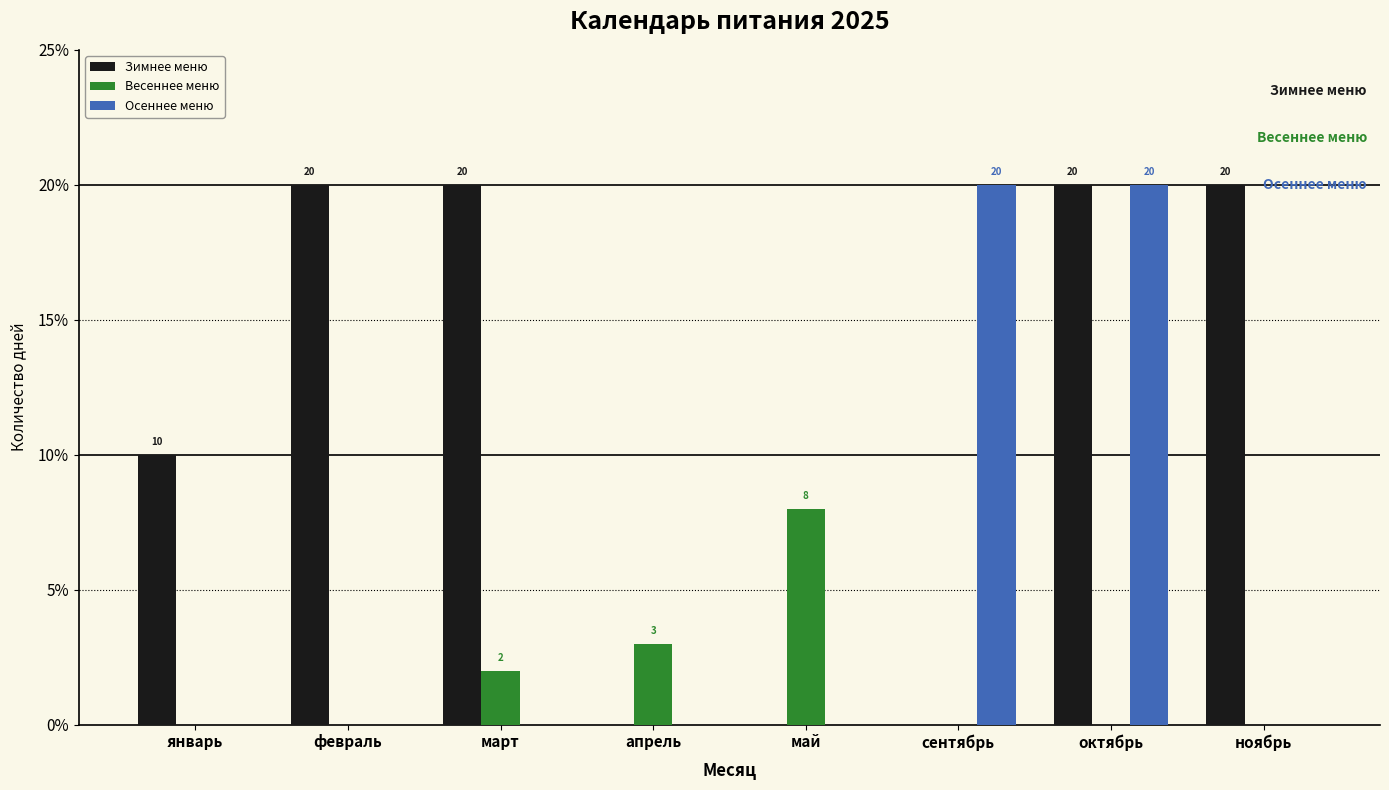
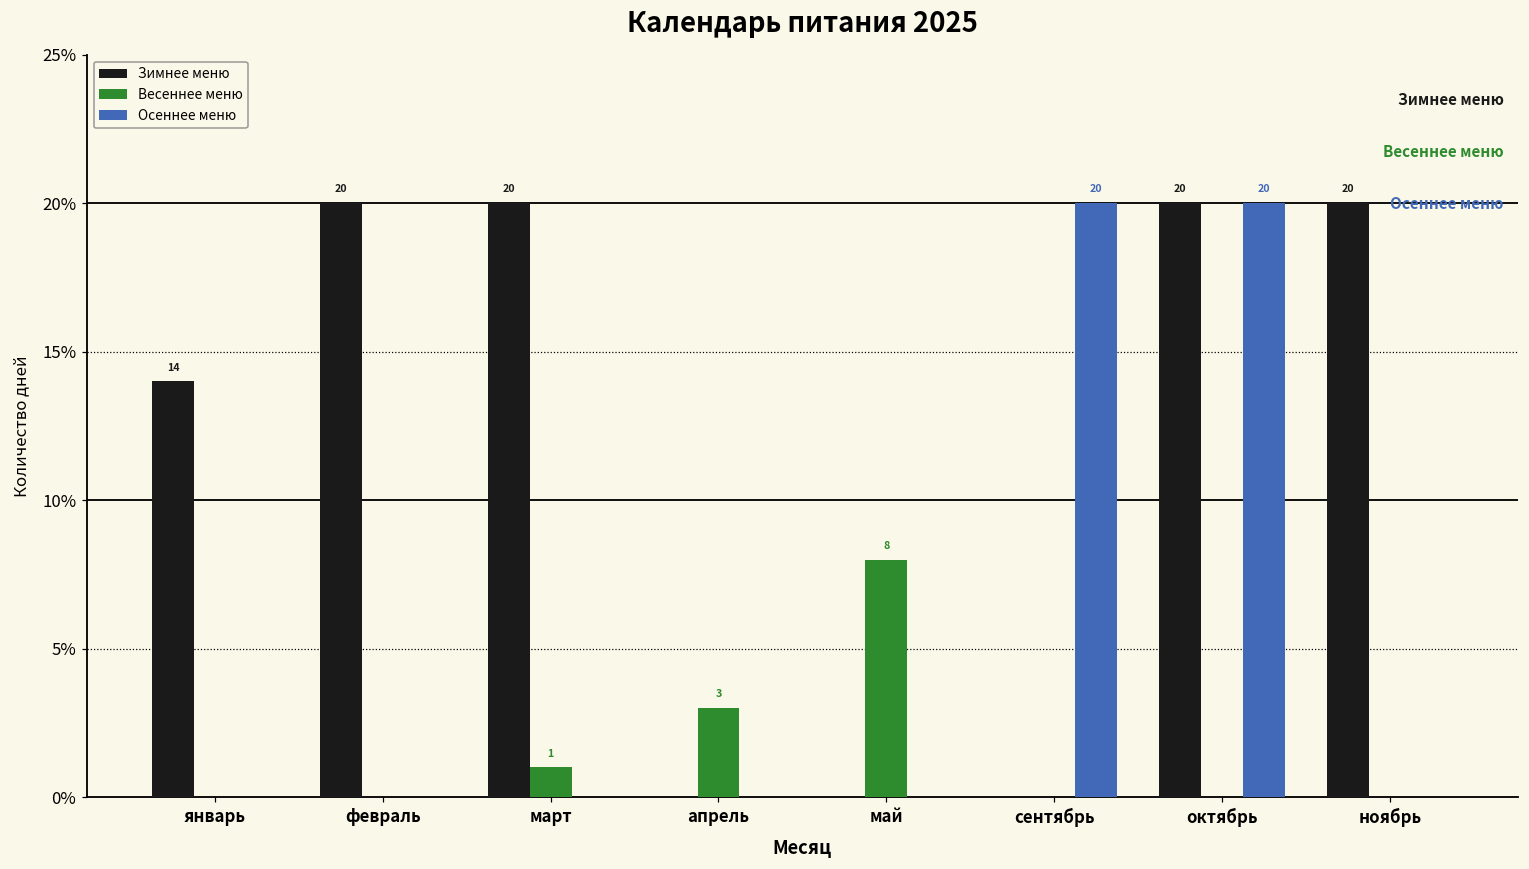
Зимнее меню, январь: 10 -> 14
Весеннее меню, март: 2 -> 1
